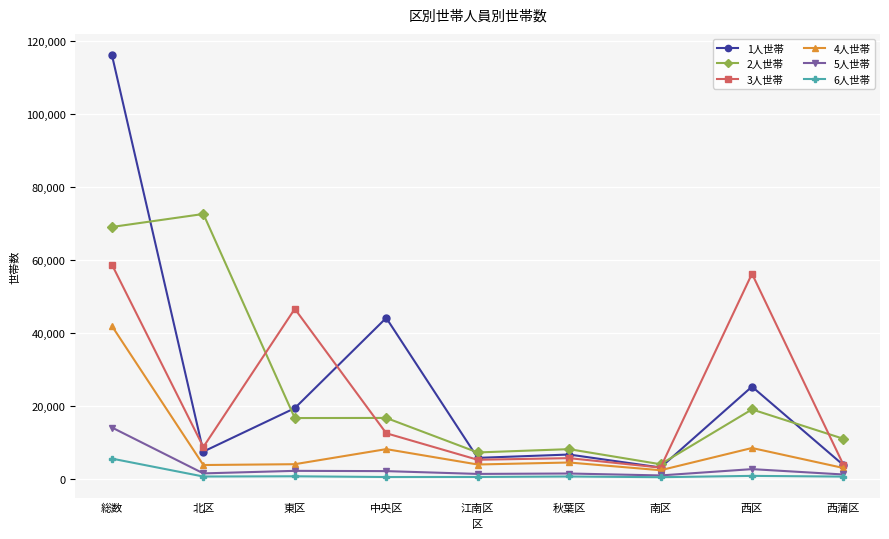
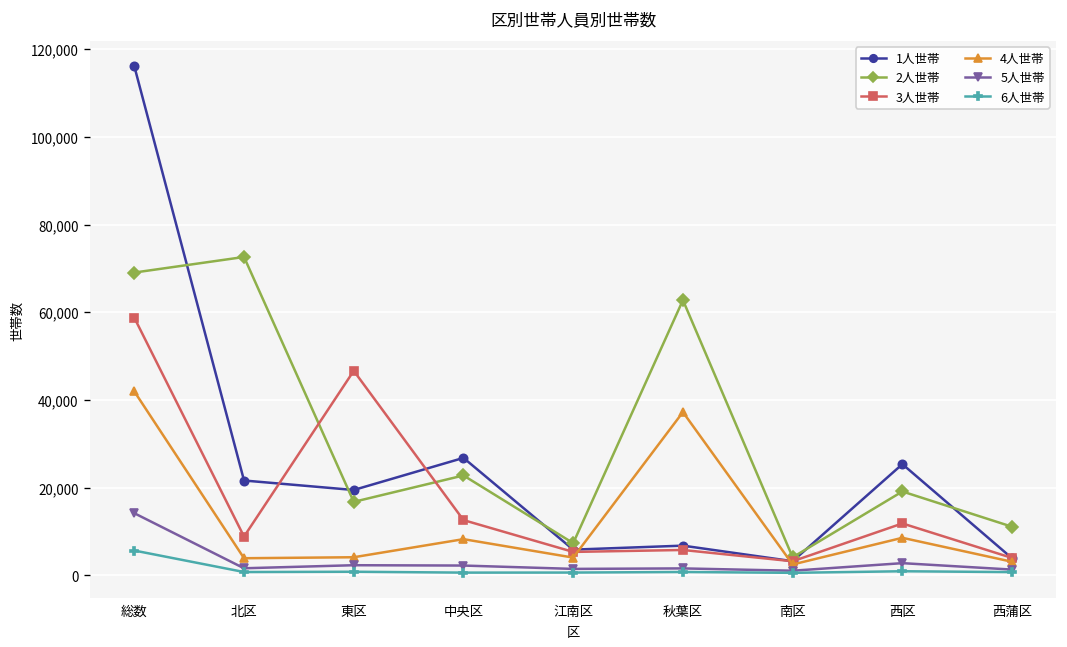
1人世帯, 北区: 8,000 -> 22,000
1人世帯, 中央区: 44,000 -> 27,000
2人世帯, 中央区: 17,000 -> 23,000
2人世帯, 秋葉区: 8,000 -> 63,000
4人世帯, 秋葉区: 5,000 -> 37,000
3人世帯, 西区: 56,000 -> 12,000
